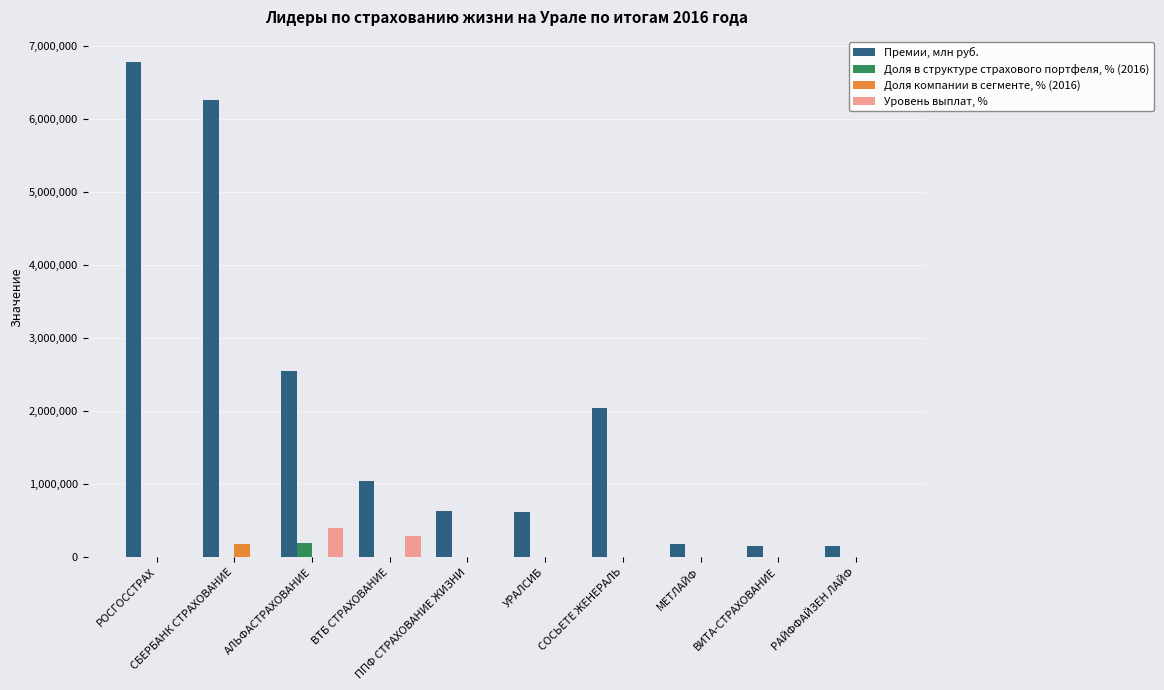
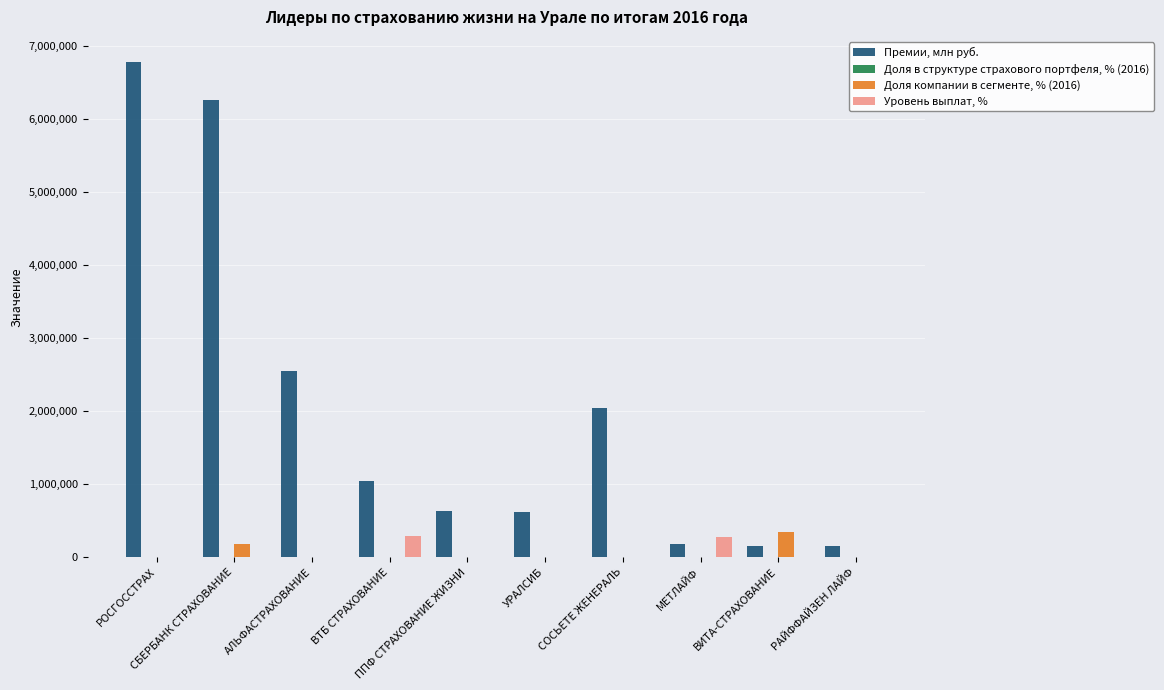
Доля в структуре страхового портфеля, % (2016), АЛЬФАСТРАХОВАНИЕ: 200,000 -> 0
Уровень выплат, %, АЛЬФАСТРАХОВАНИЕ: 400,000 -> 0
Уровень выплат, %, МЕТЛАЙФ: 0 -> 300,000
Доля компании в сегменте, % (2016), ВИТА-СТРАХОВАНИЕ: 0 -> 300,000
